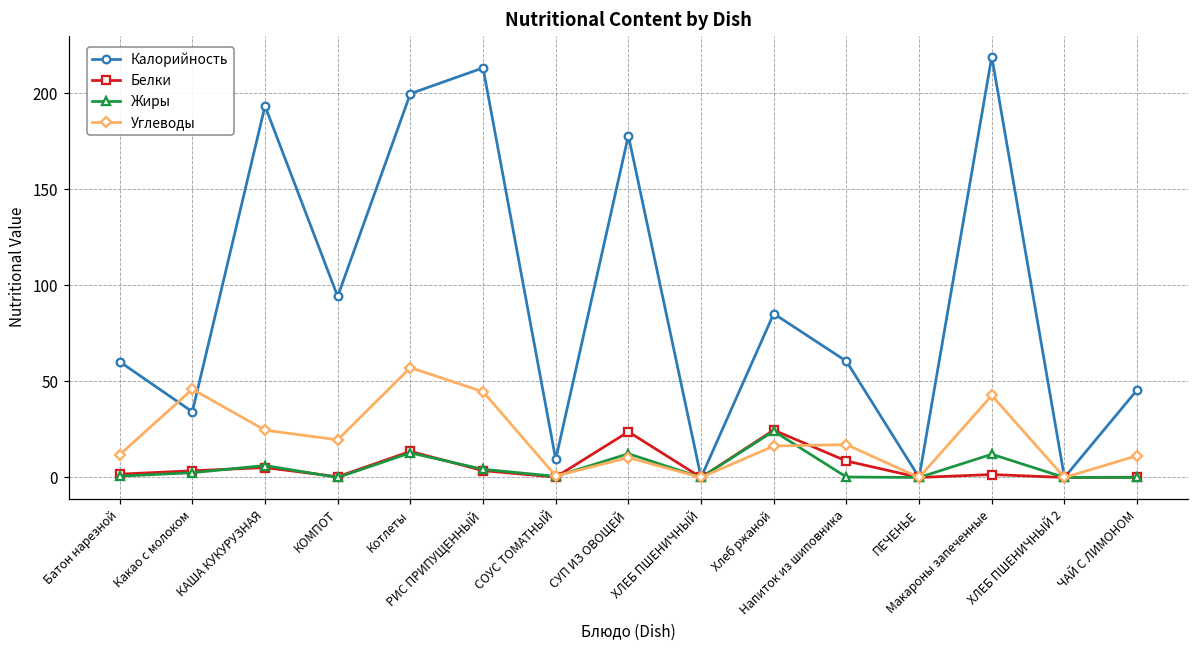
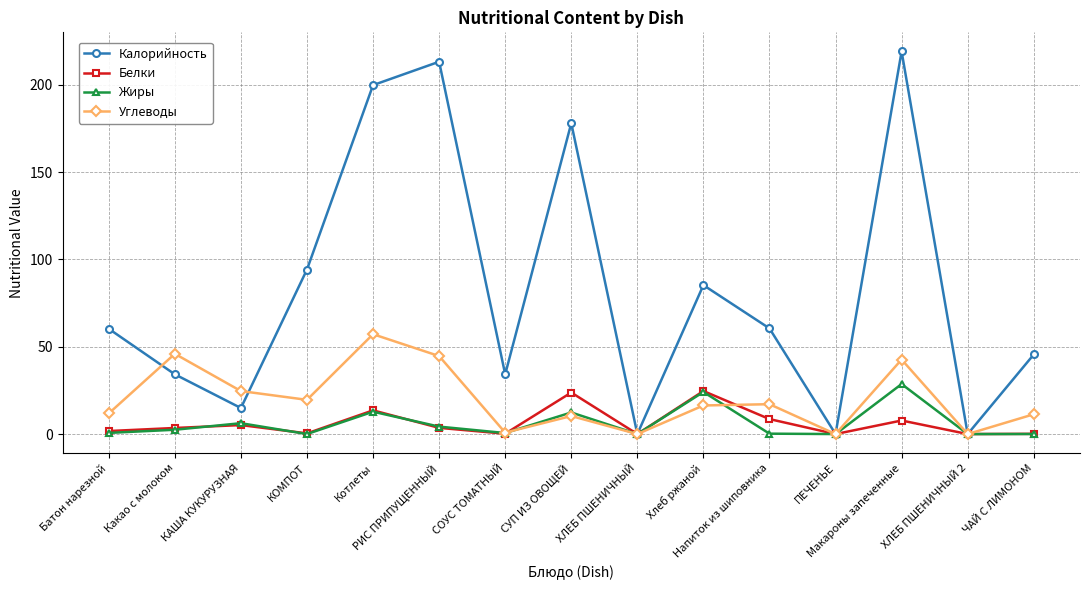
Калорийность, КАША КУКУРУЗНАЯ: 193 -> 15
Калорийность, СОУС ТОМАТНЫЙ: 9 -> 34
Белки, Макароны запеченные: 2 -> 8
Жиры, Макароны запеченные: 12 -> 29
